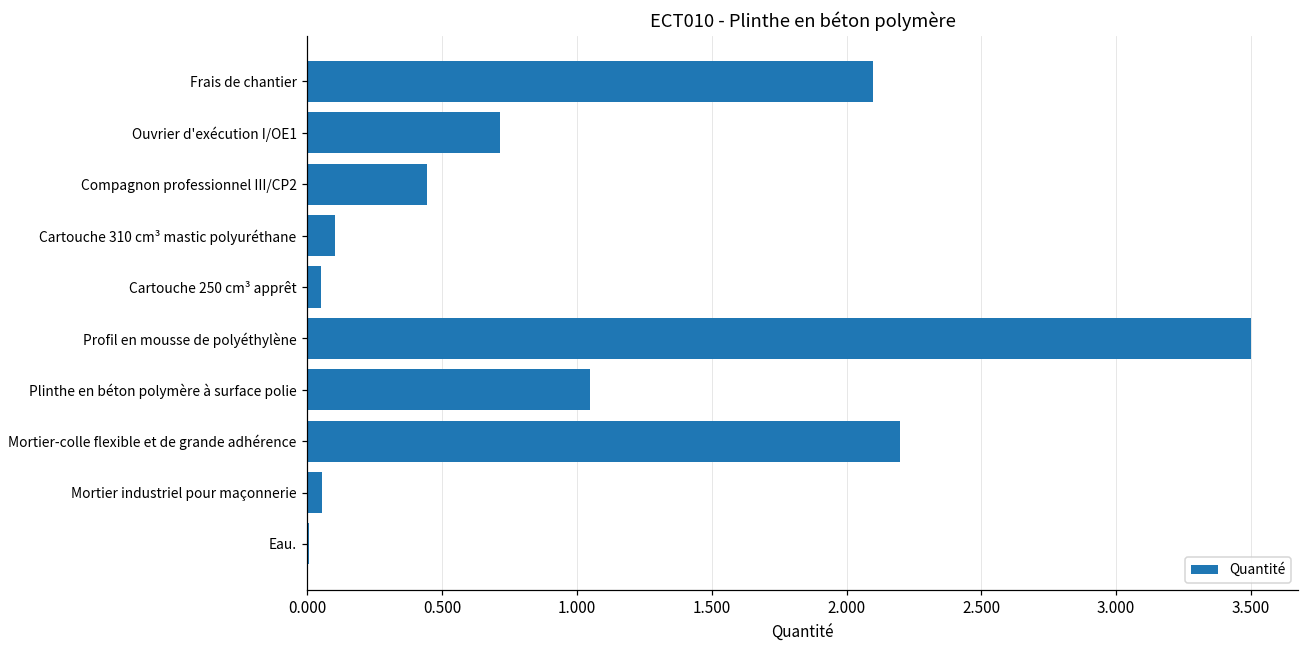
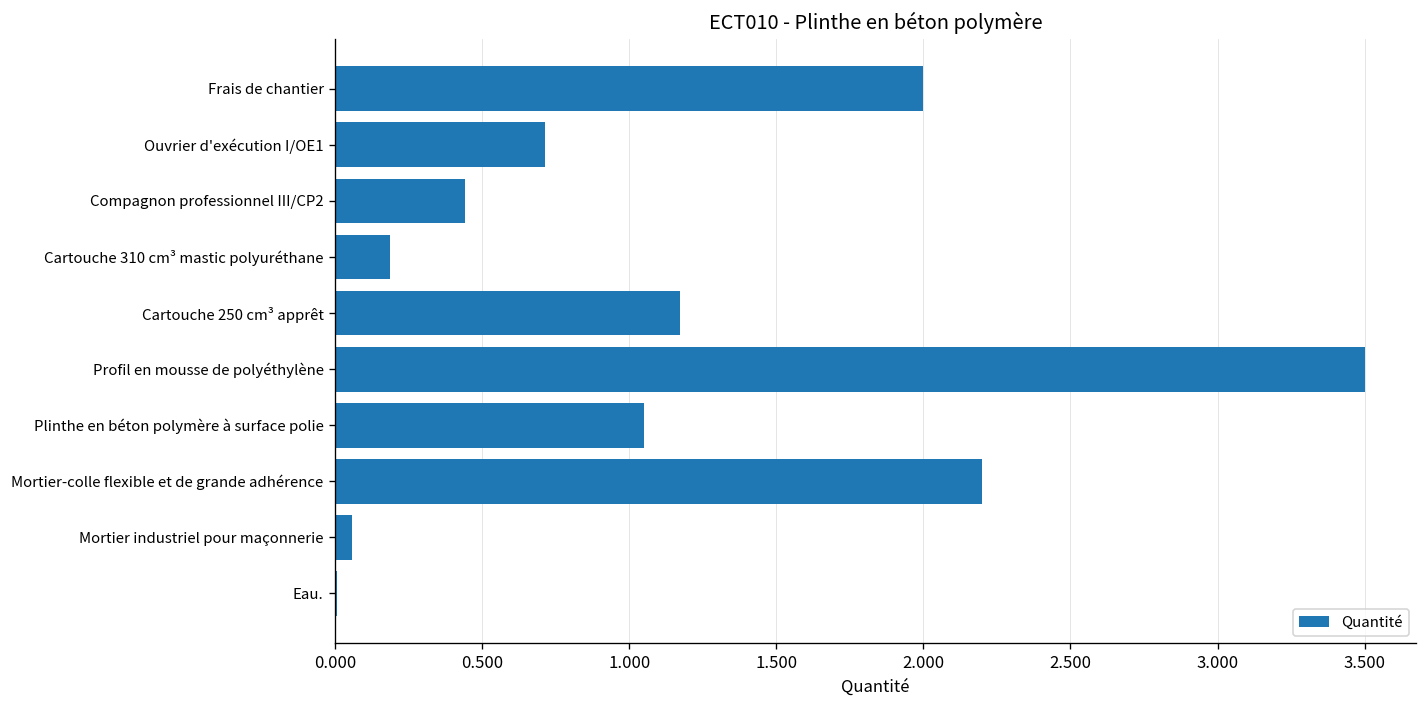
Frais de chantier: 2.1 -> 2.0
Cartouche 310 cm³ mastic polyuréthane: 0.10 -> 0.19
Cartouche 250 cm³ apprêt: 0.05 -> 1.17
